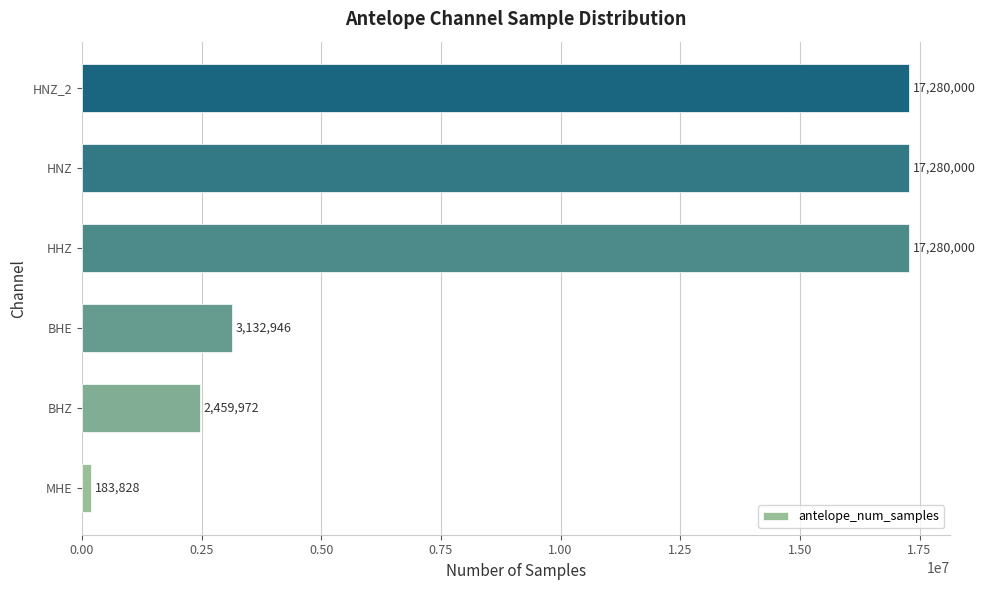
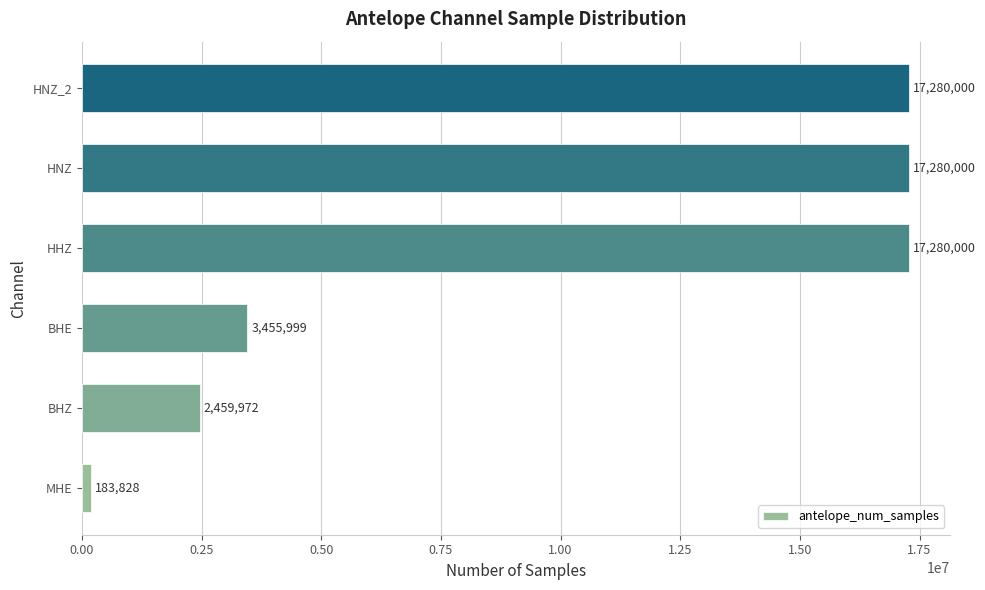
BHE: 3,132,946 -> 3,455,999
